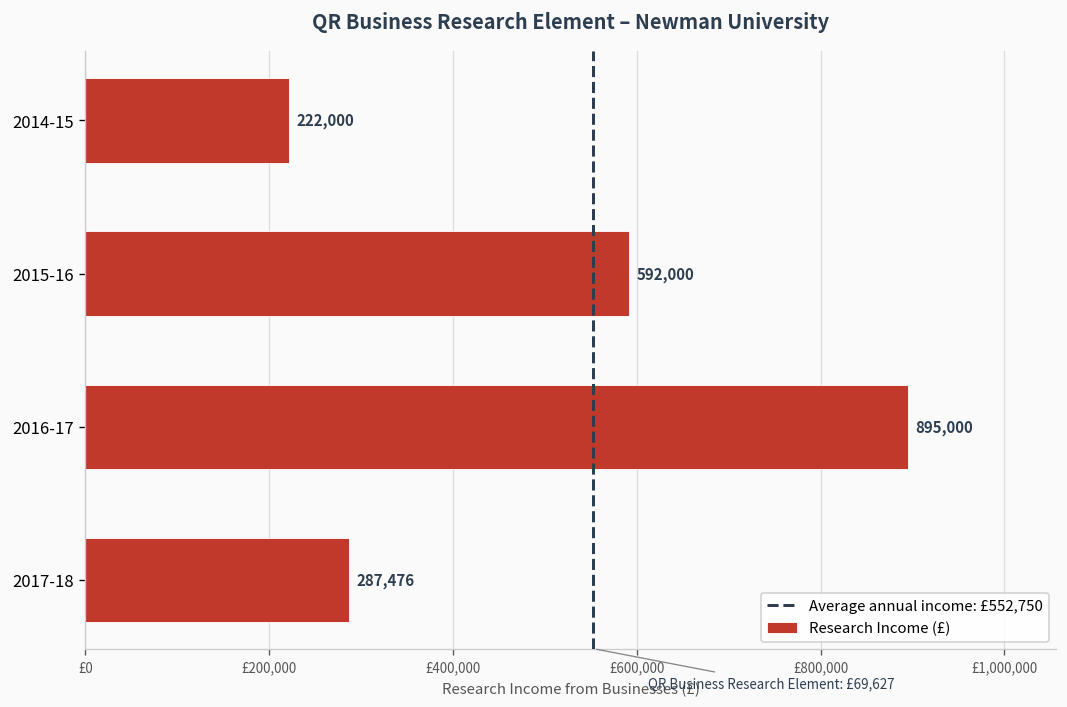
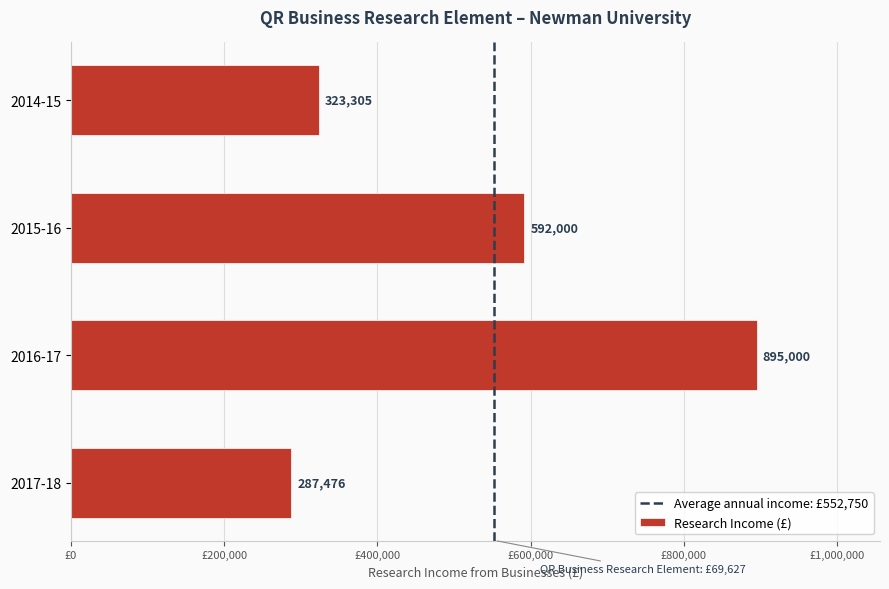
2014-15: 222,000 -> 323,305
